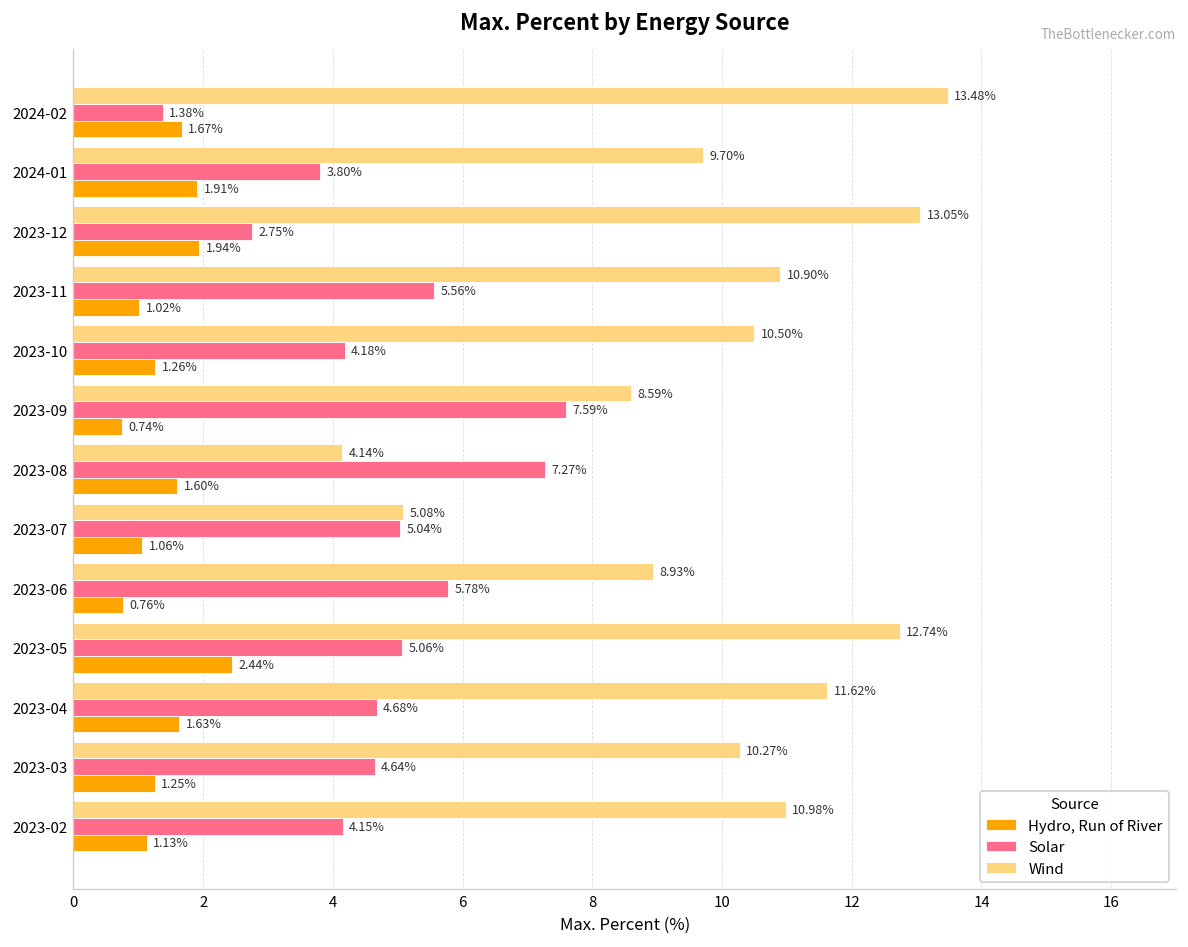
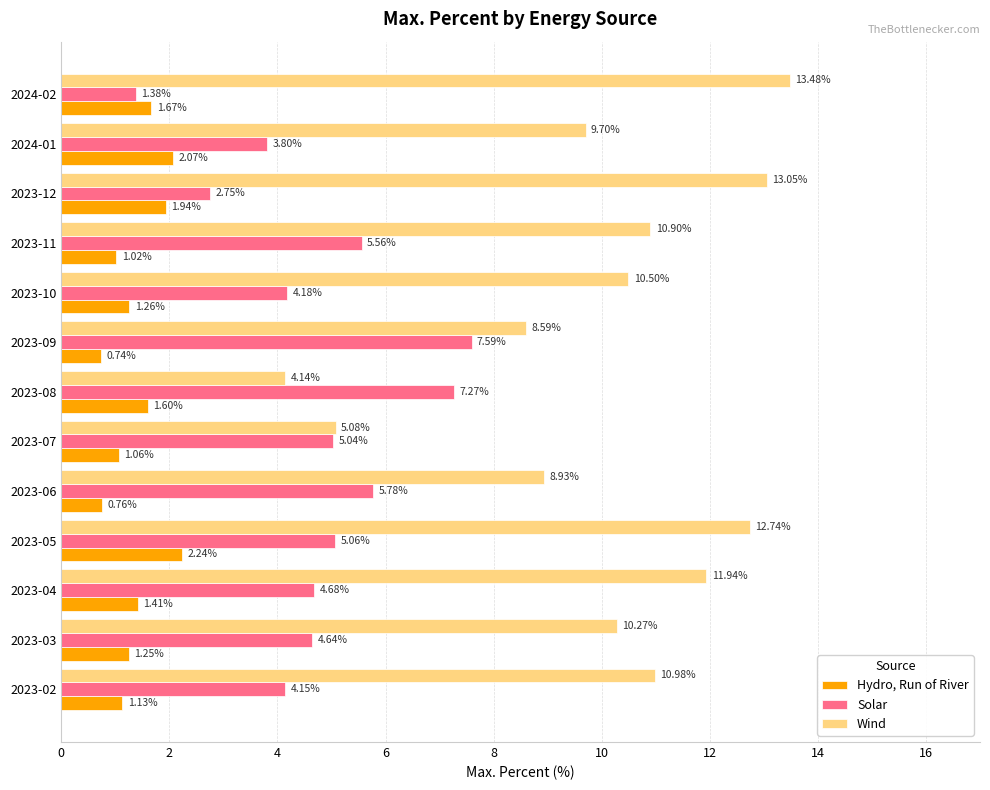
Hydro, Run of River, 2024-01: 1.91% -> 2.07%
Hydro, Run of River, 2023-05: 2.44% -> 2.24%
Wind, 2023-04: 11.62% -> 11.94%
Hydro, Run of River, 2023-04: 1.63% -> 1.41%
